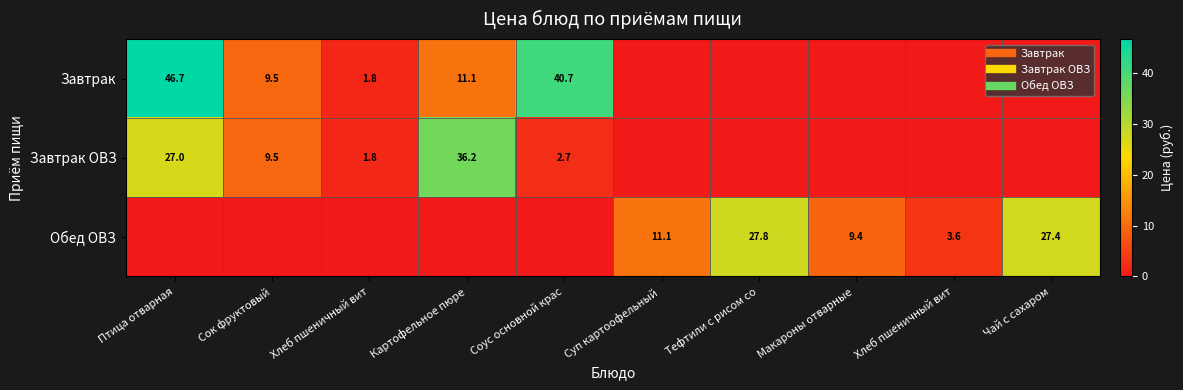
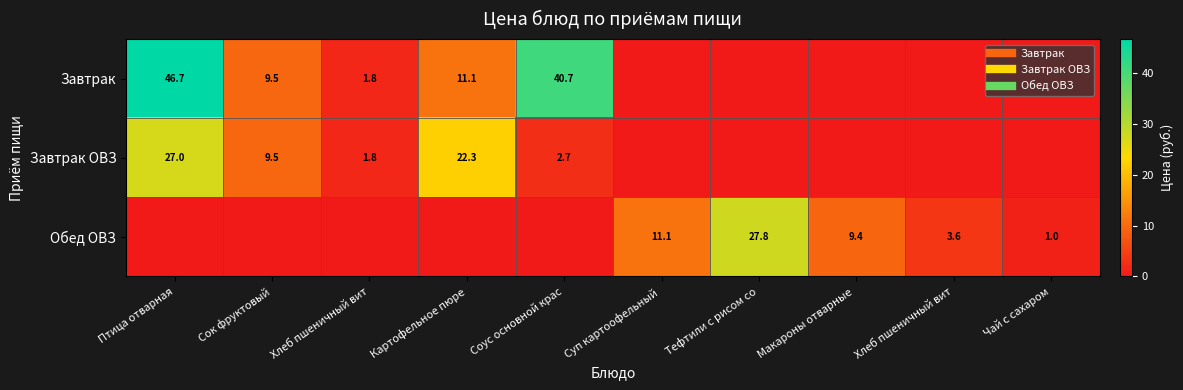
Завтрак ОВЗ, Картофельное пюре: 36.2 -> 22.3
Обед ОВЗ, Чай с сахаром: 27.4 -> 1.0
